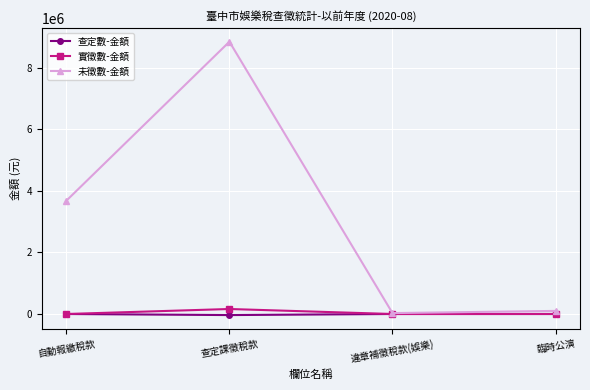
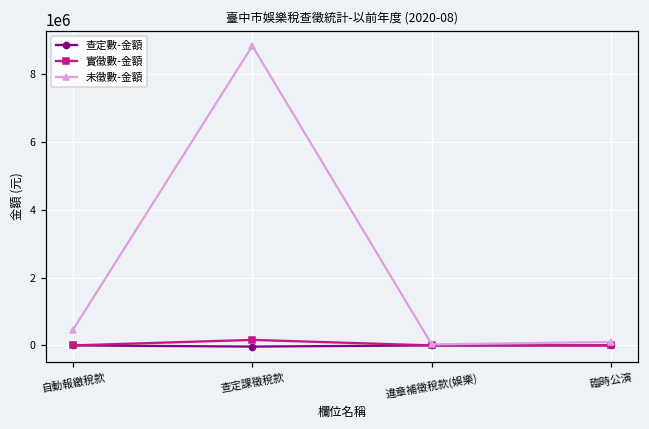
未徵數-金額, 自動報繳稅款: 3700000 -> 500000
